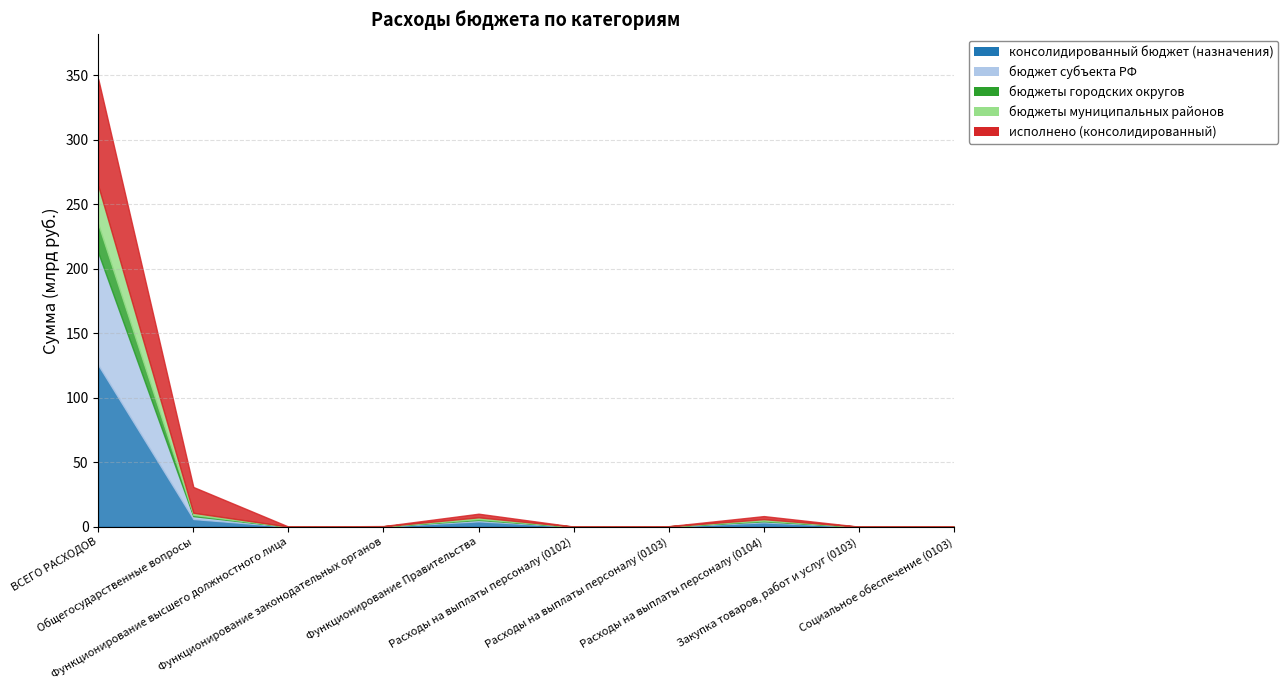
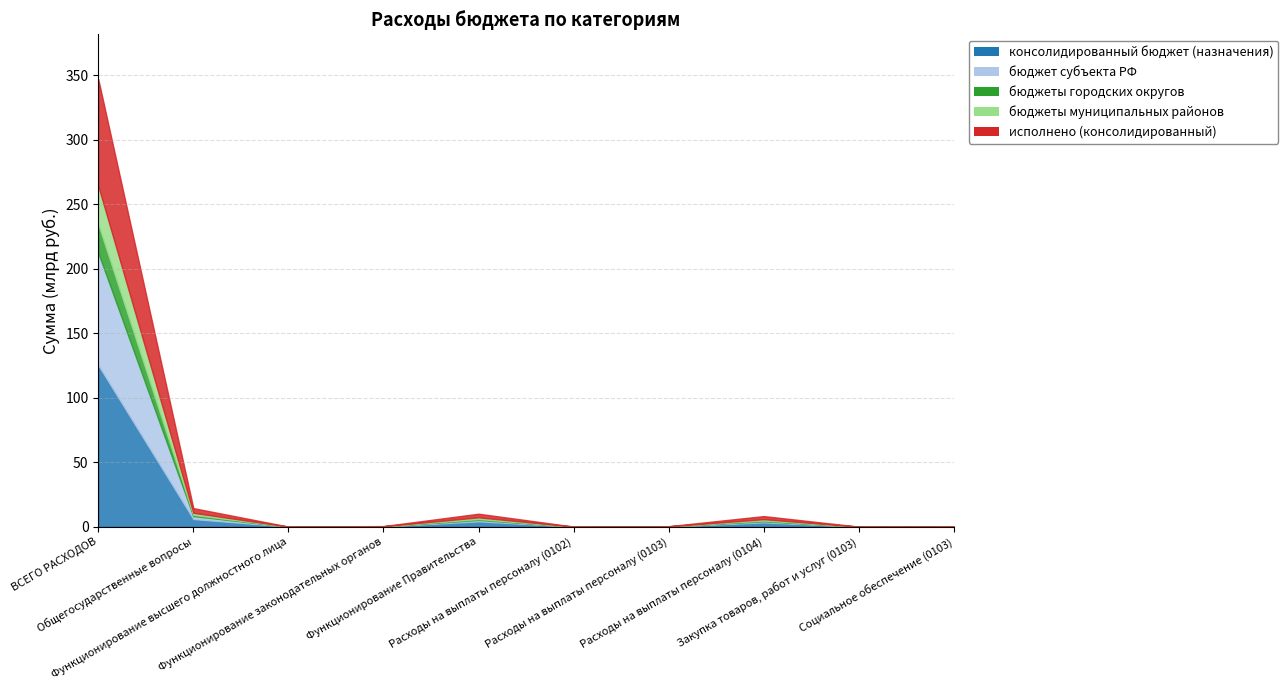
исполнено (консолидированный), Общегосударственные вопросы: 20 -> 4
